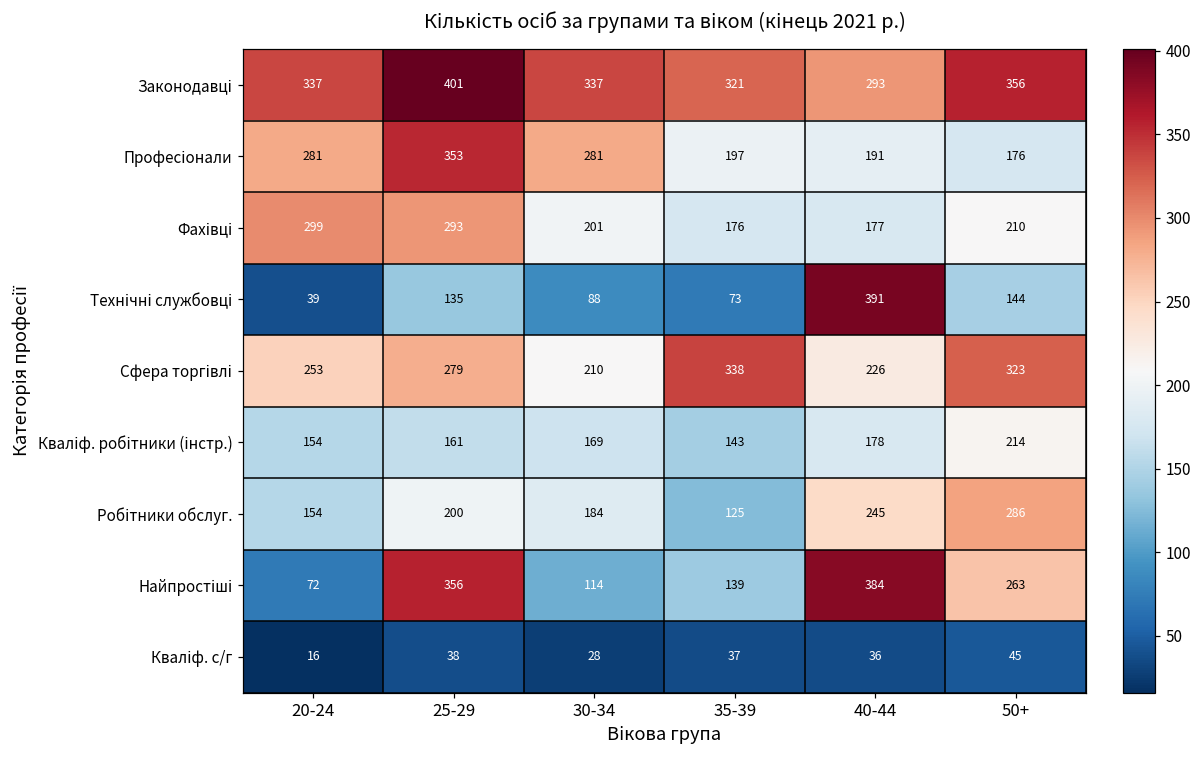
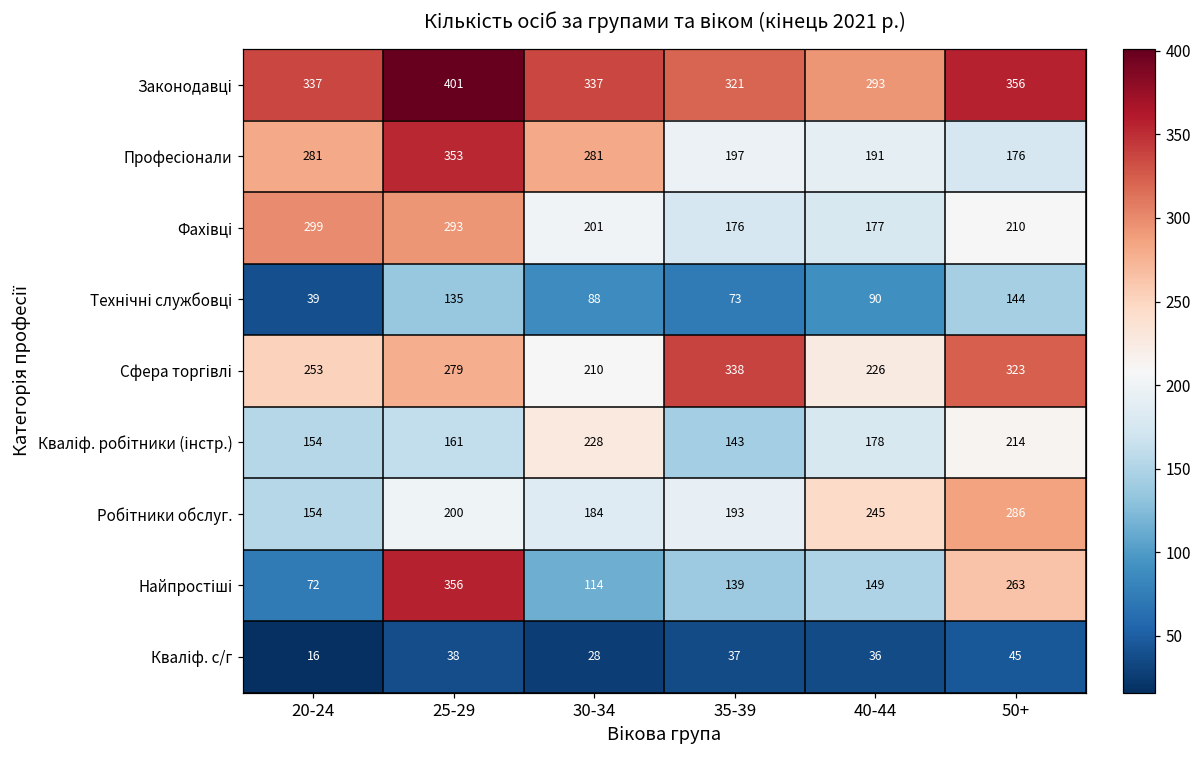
Технічні службовці, 40-44: 391 -> 90
Кваліф. робітники (інстр.), 30-34: 169 -> 228
Робітники обслуг., 35-39: 125 -> 193
Найпростіші, 40-44: 384 -> 149
